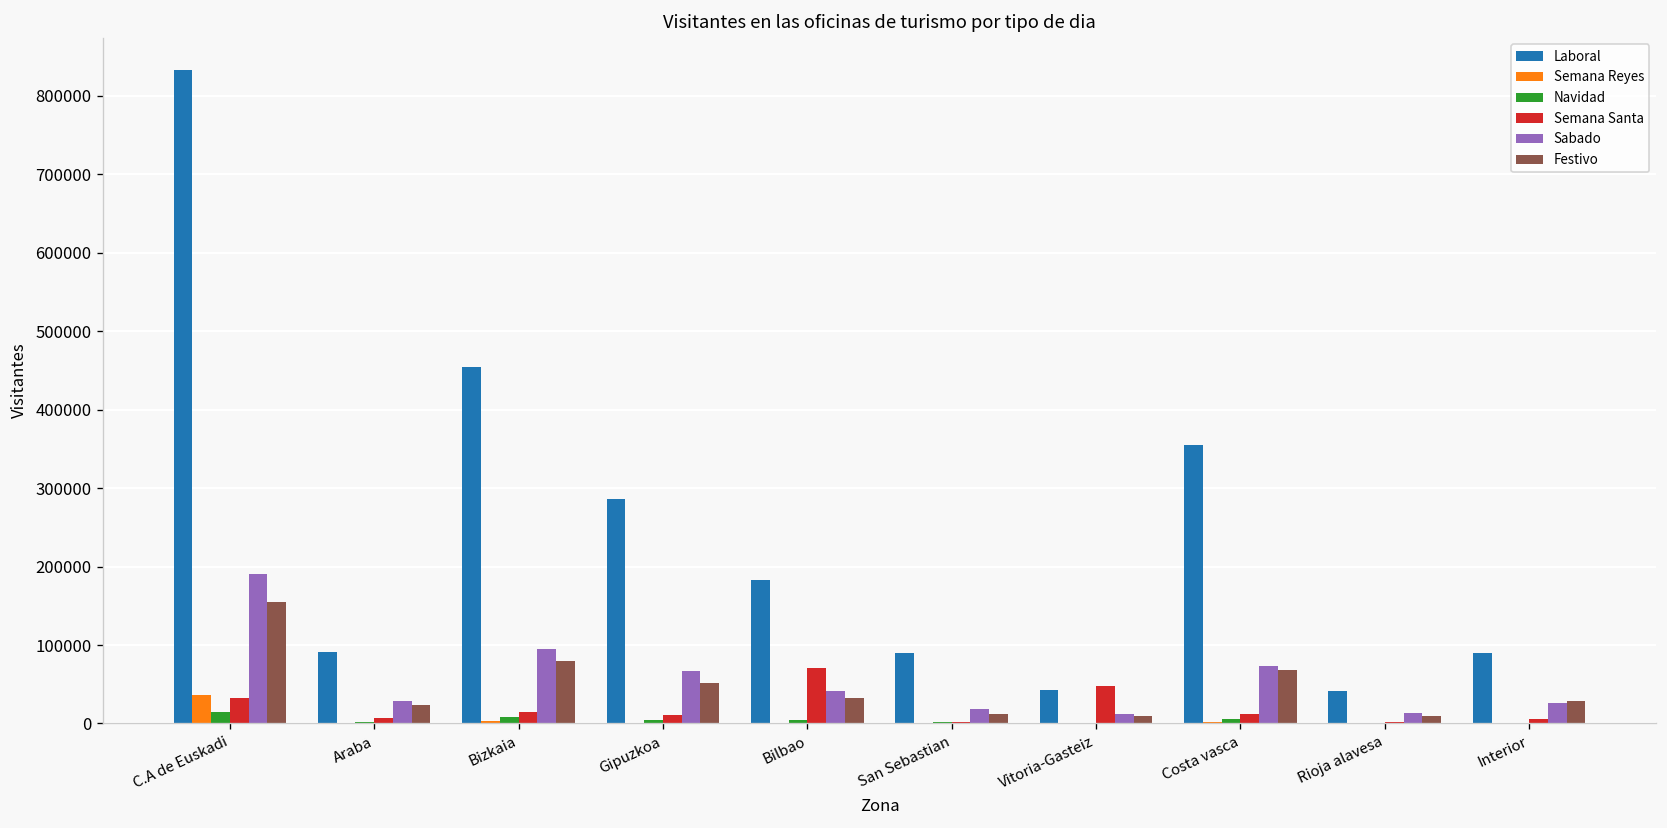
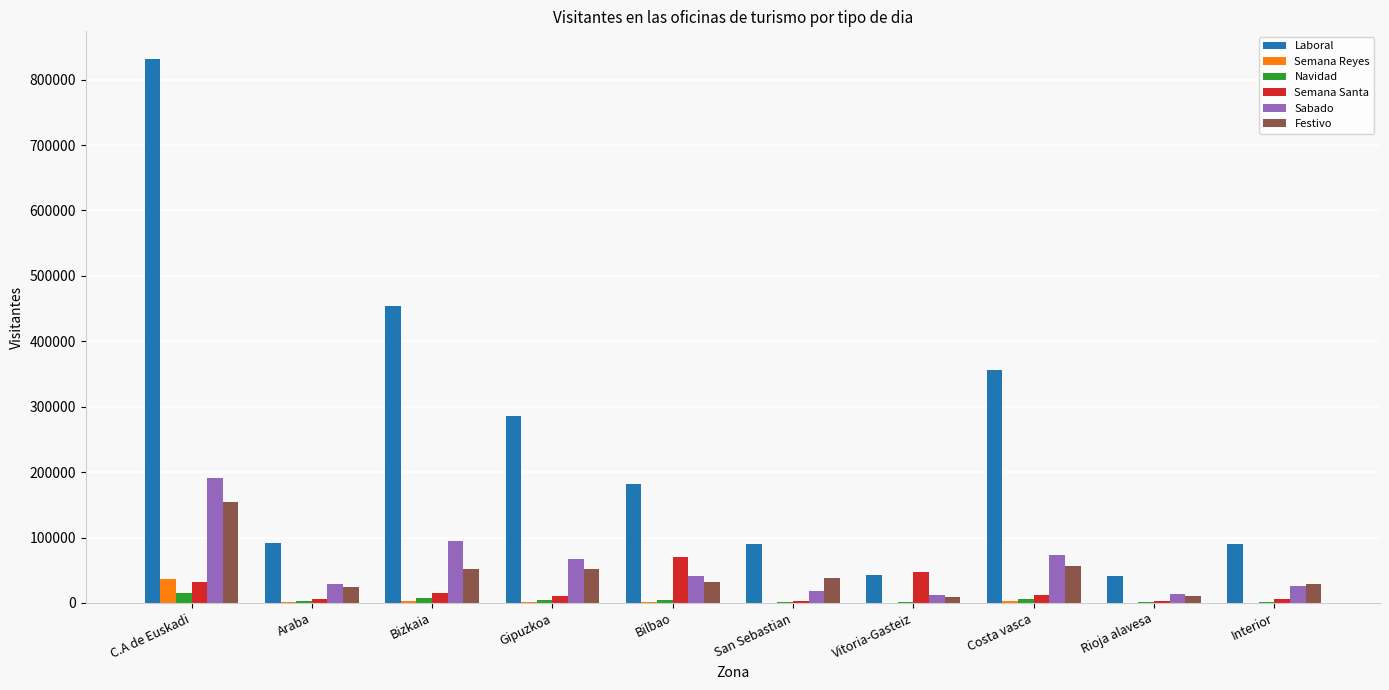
Festivo, Bizkaia: 80000 -> 50000
Festivo, San Sebastian: 10000 -> 40000
Festivo, Costa vasca: 70000 -> 60000
